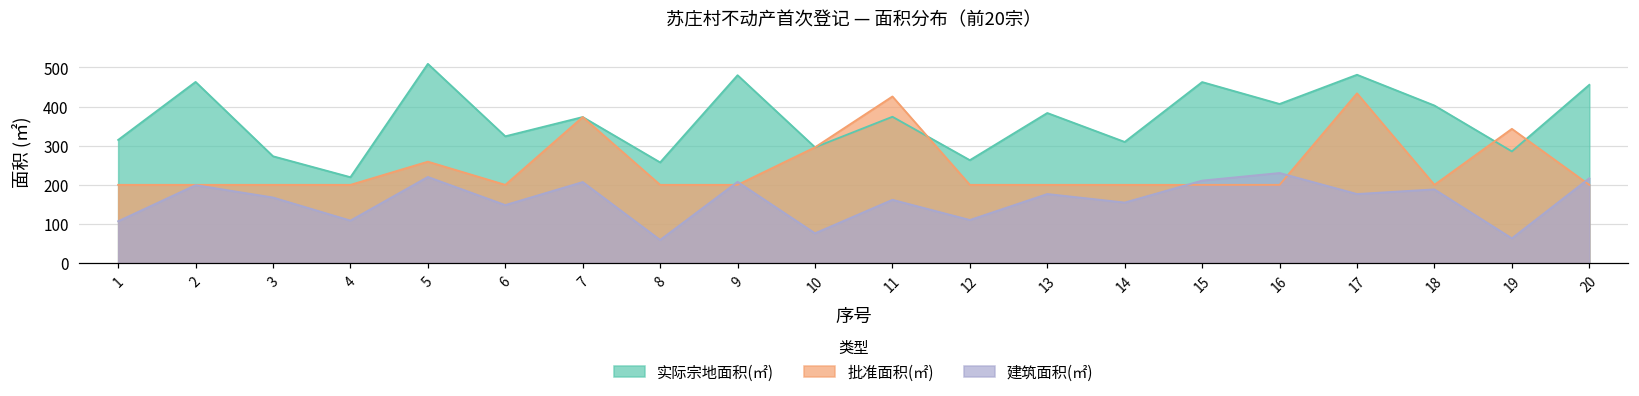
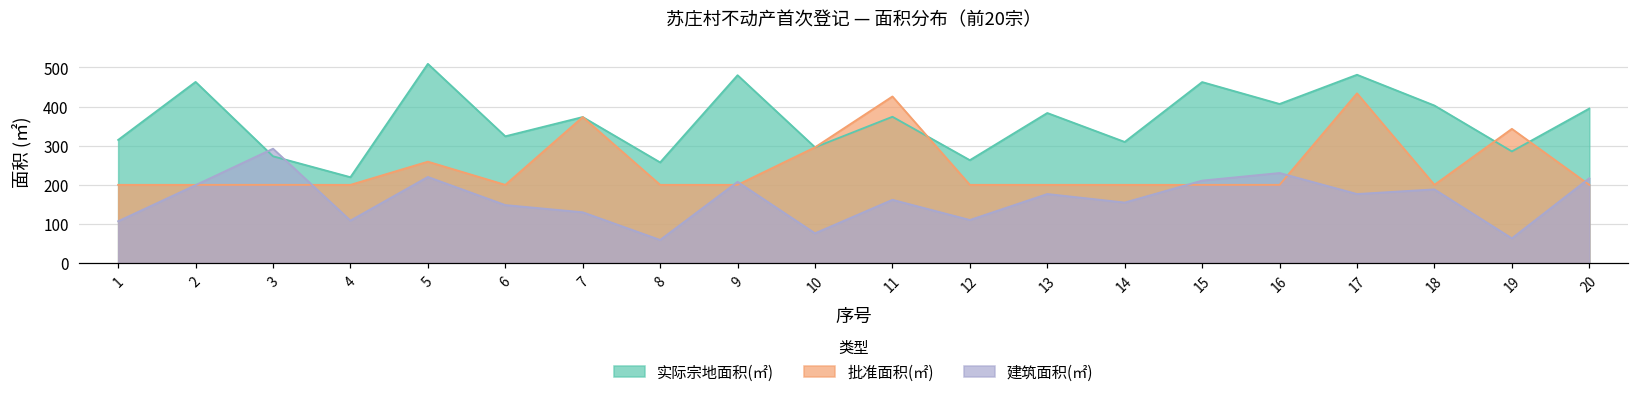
建筑面积(㎡), 3: 170 -> 290
建筑面积(㎡), 7: 210 -> 130
实际宗地面积(㎡), 20: 460 -> 390
